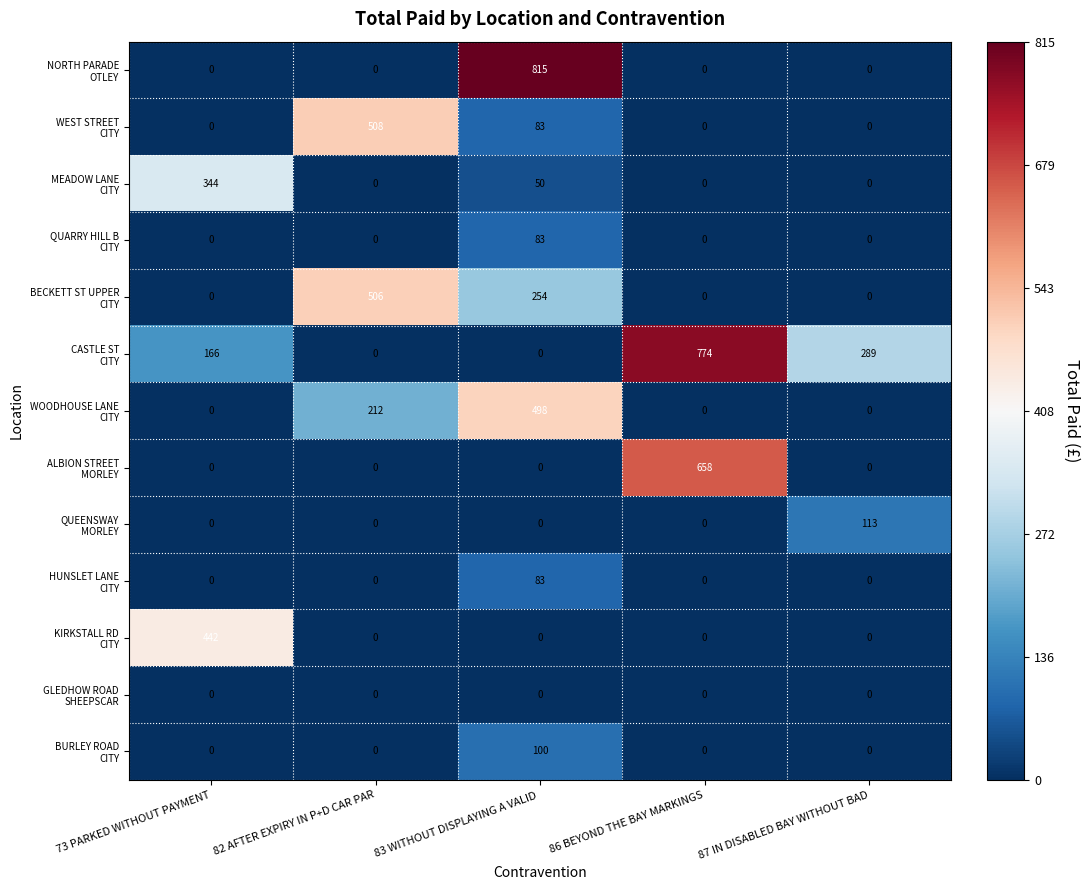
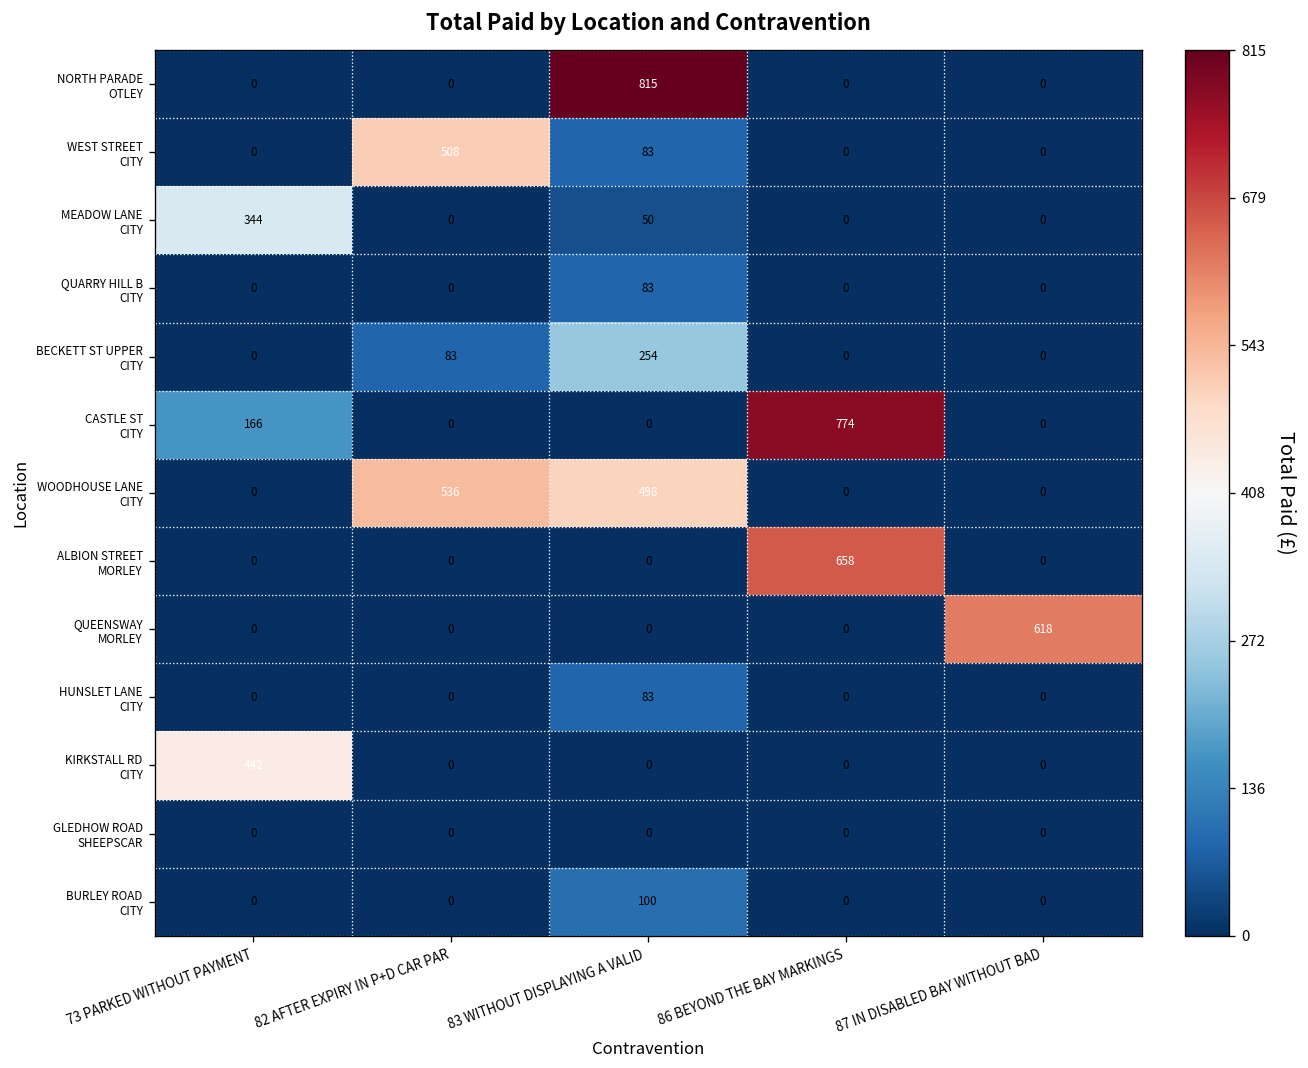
BECKETT ST UPPER CITY, 82 AFTER EXPIRY IN P+D CAR PAR: 506 -> 83
CASTLE ST CITY, 87 IN DISABLED BAY WITHOUT BAD: 289 -> 0
WOODHOUSE LANE CITY, 82 AFTER EXPIRY IN P+D CAR PAR: 212 -> 536
QUEENSWAY MORLEY, 87 IN DISABLED BAY WITHOUT BAD: 113 -> 618
